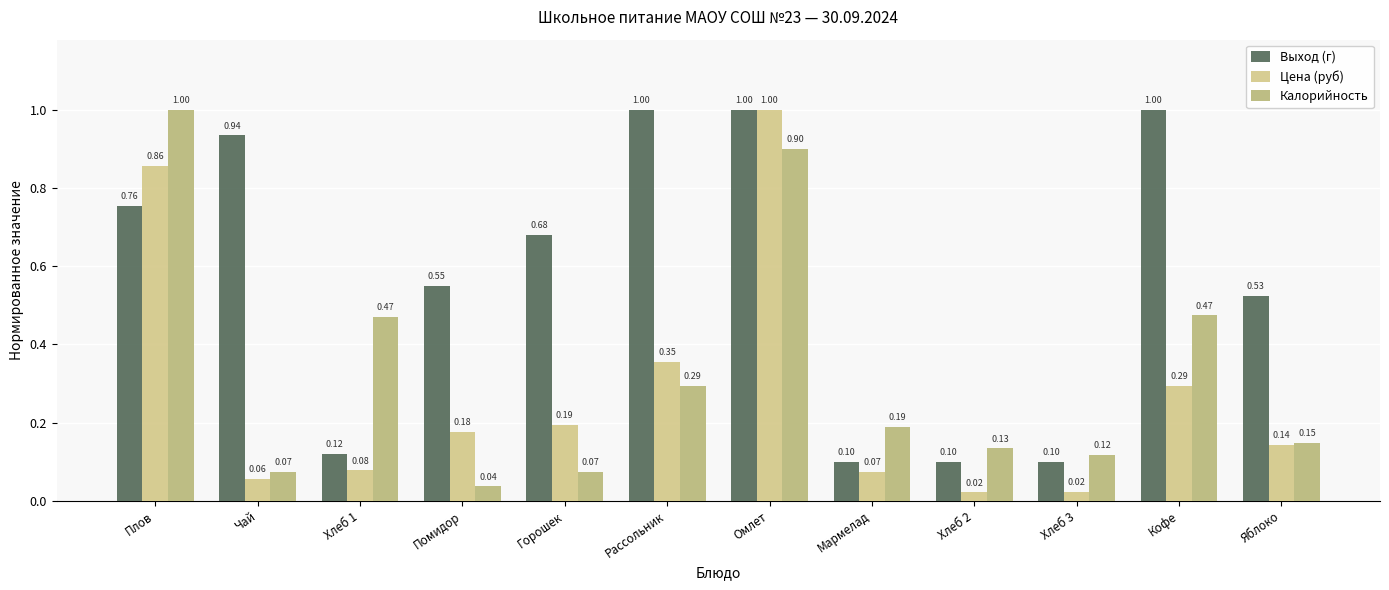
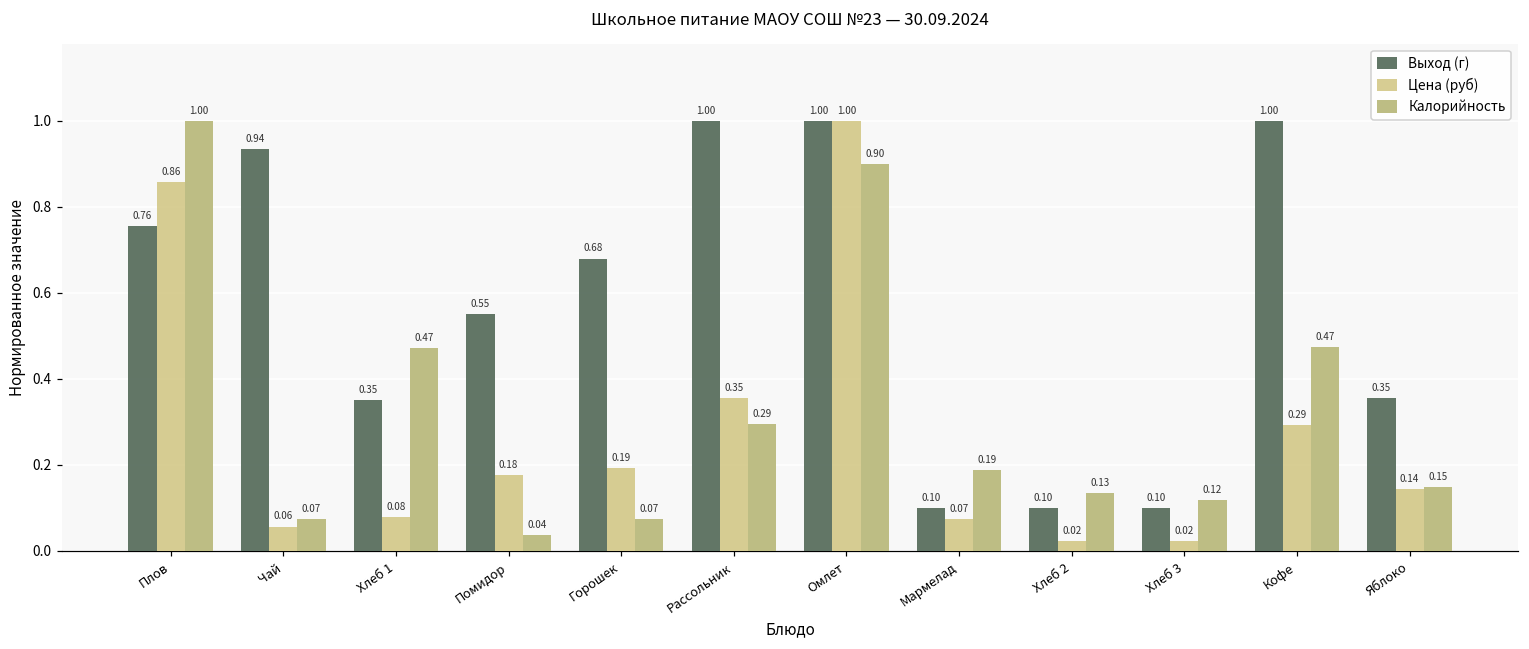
Выход (г), Хлеб 1: 0.12 -> 0.35
Выход (г), Яблоко: 0.53 -> 0.35
